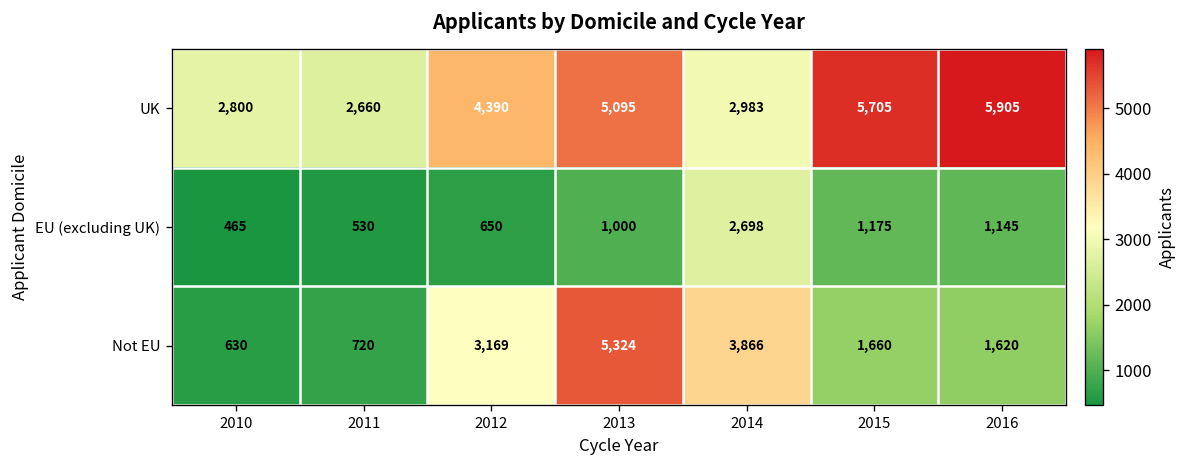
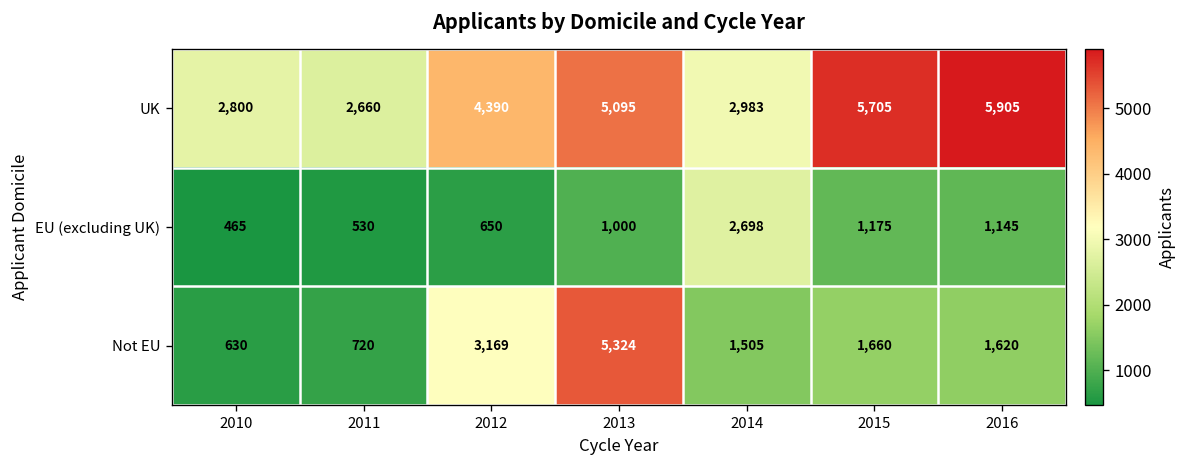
Not EU, 2014: 3,866 -> 1,505
